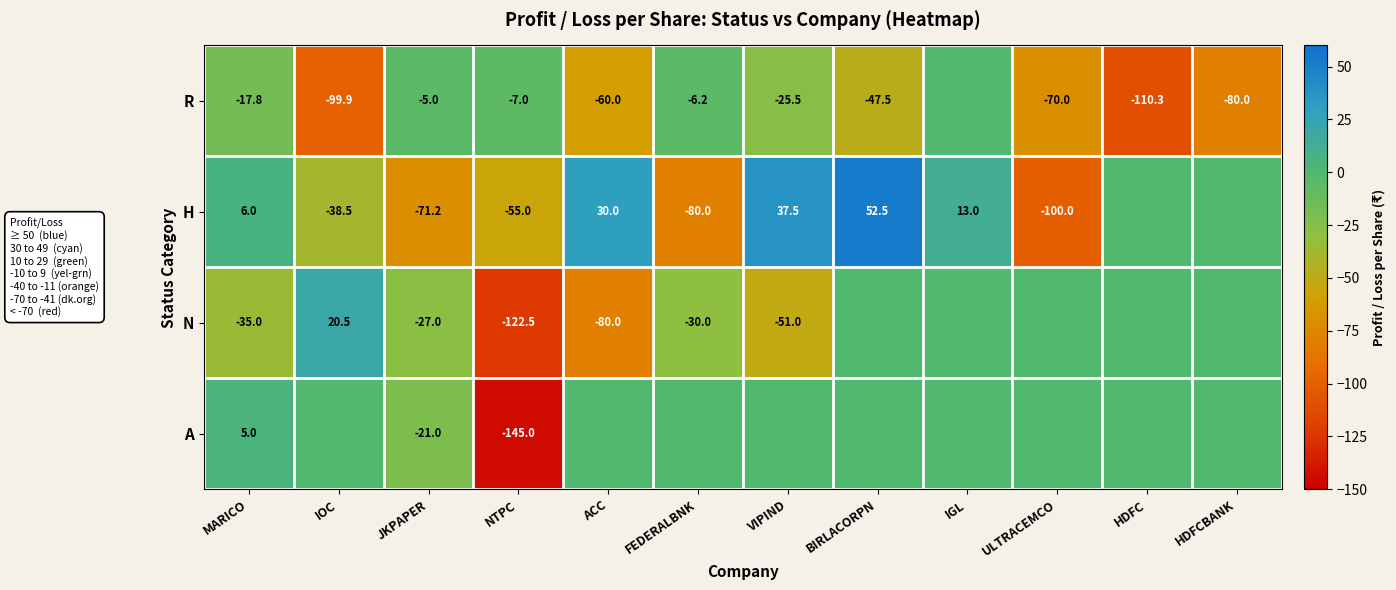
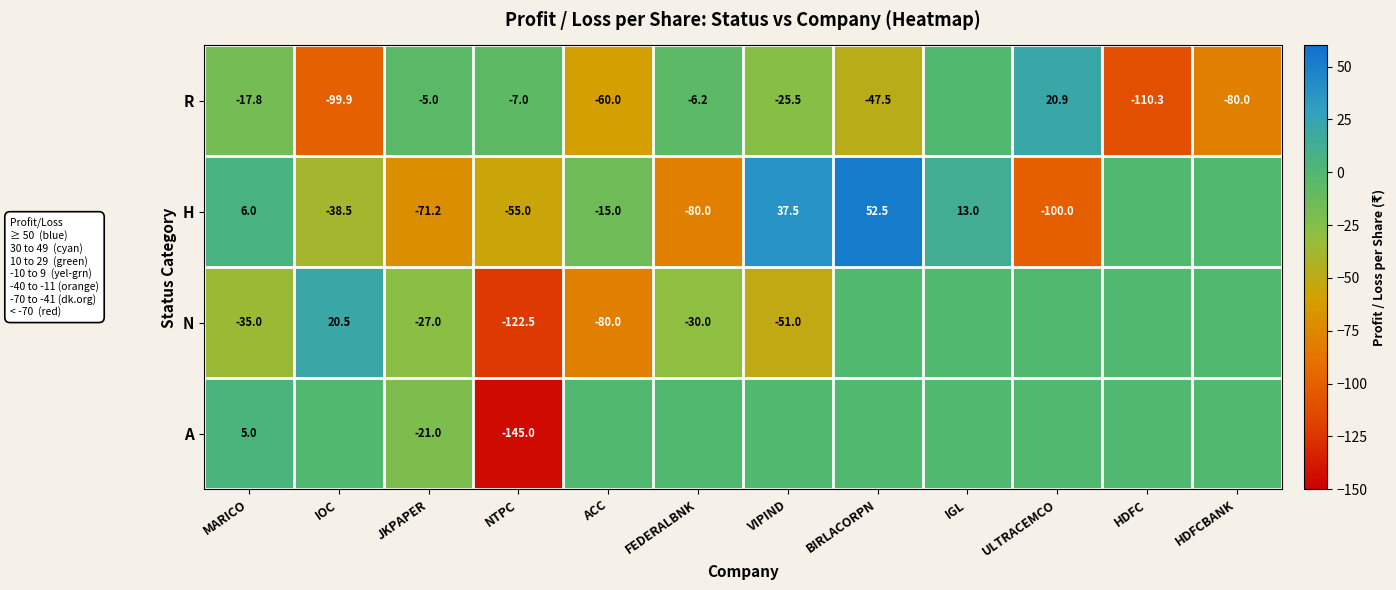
R, ULTRACEMCO: -70.0 -> 20.9
H, ACC: 30.0 -> -15.0
